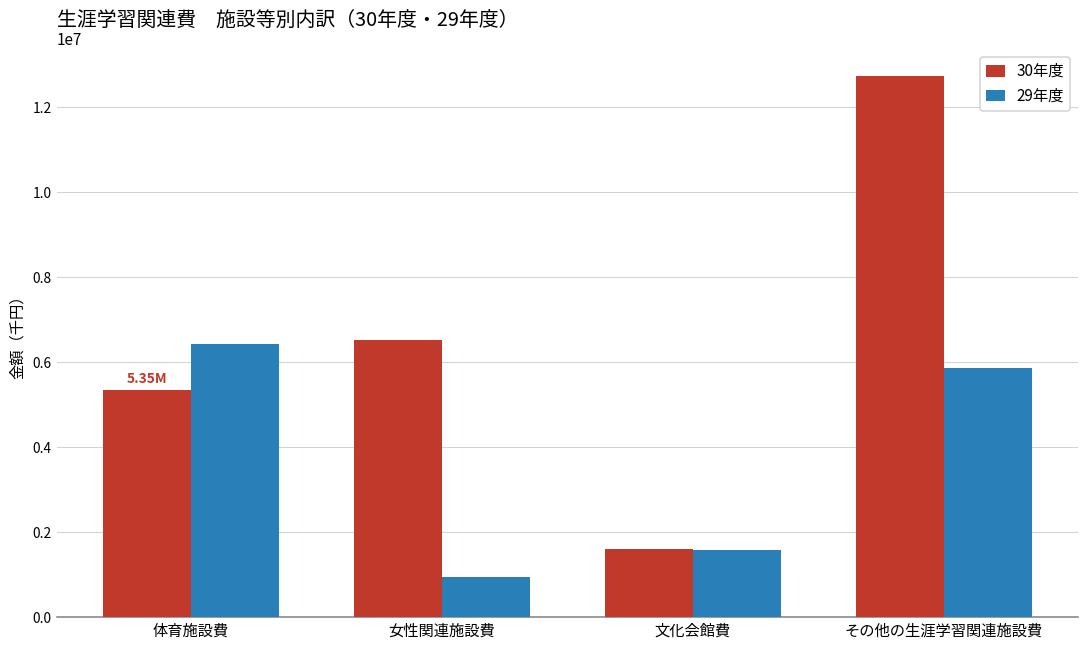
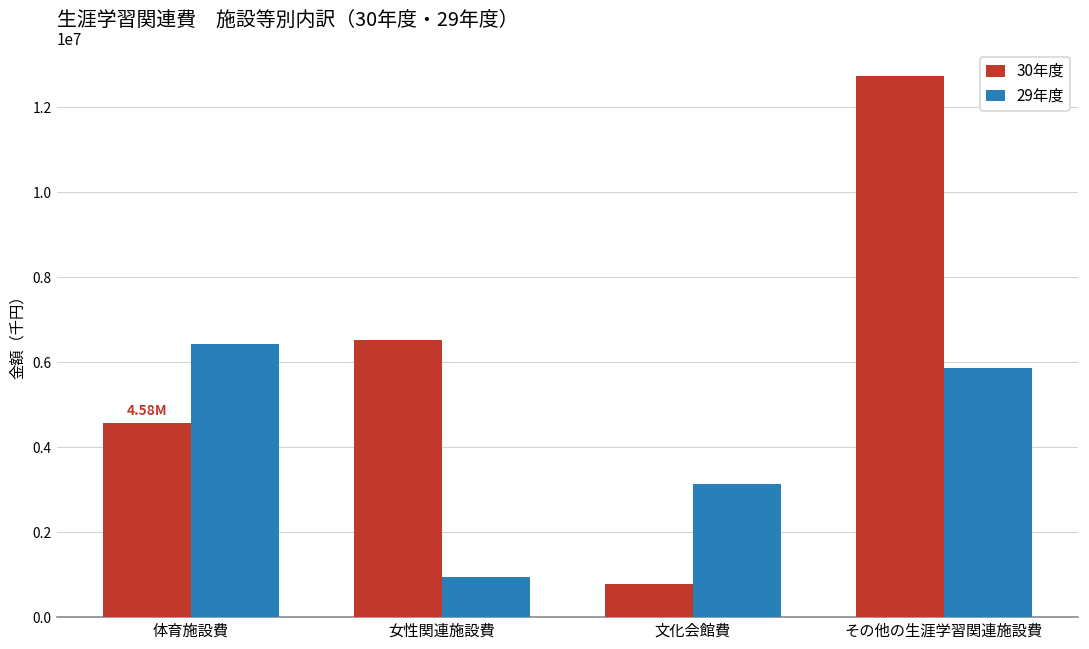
30年度, 体育施設費: 5.35M -> 4.58M
30年度, 文化会館費: 1600000 -> 800000
29年度, 文化会館費: 1600000 -> 3100000
